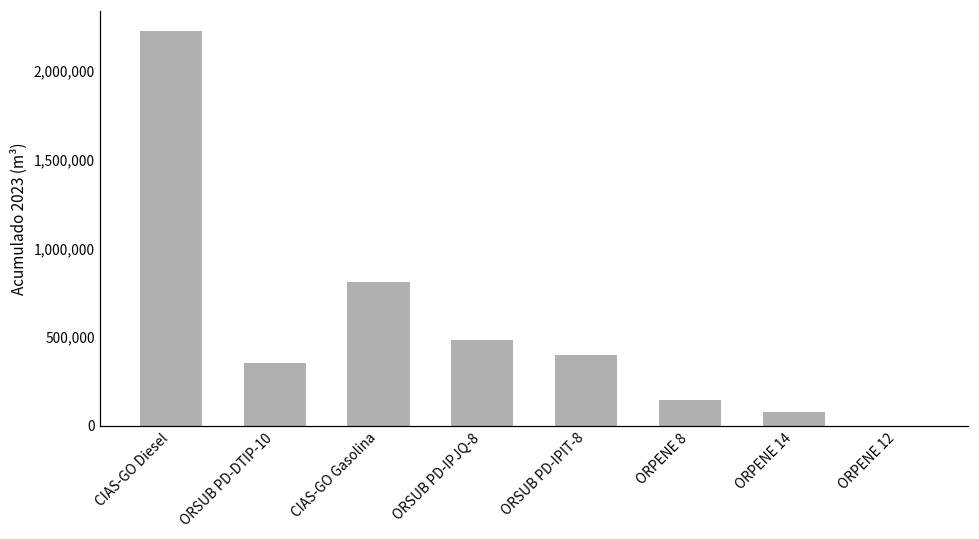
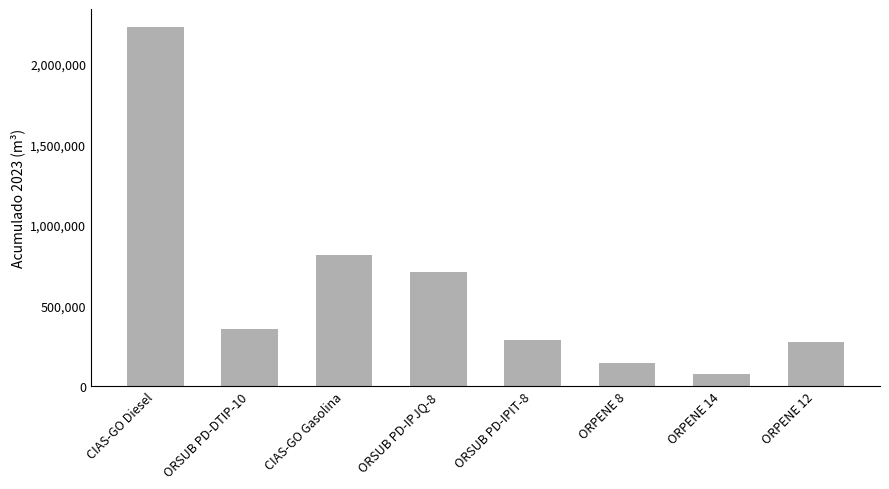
ORSUB PD-IPJQ-8: 490,000 -> 710,000
ORSUB PD-IPIT-8: 400,000 -> 290,000
ORPENE 12: 0 -> 270,000
